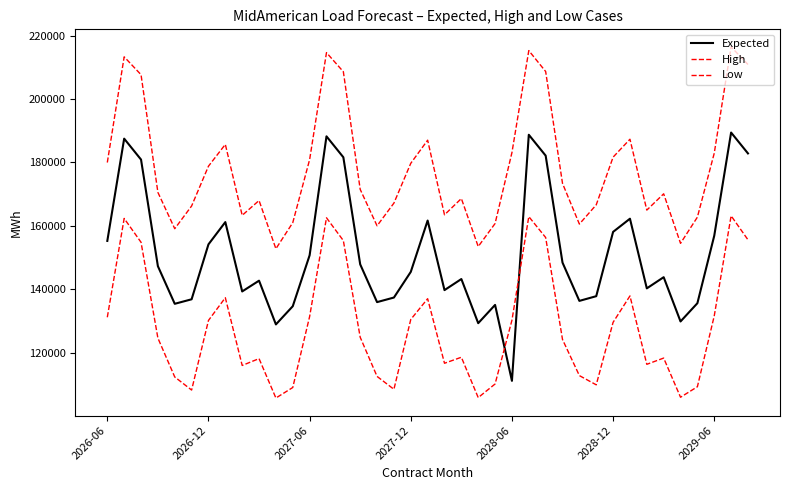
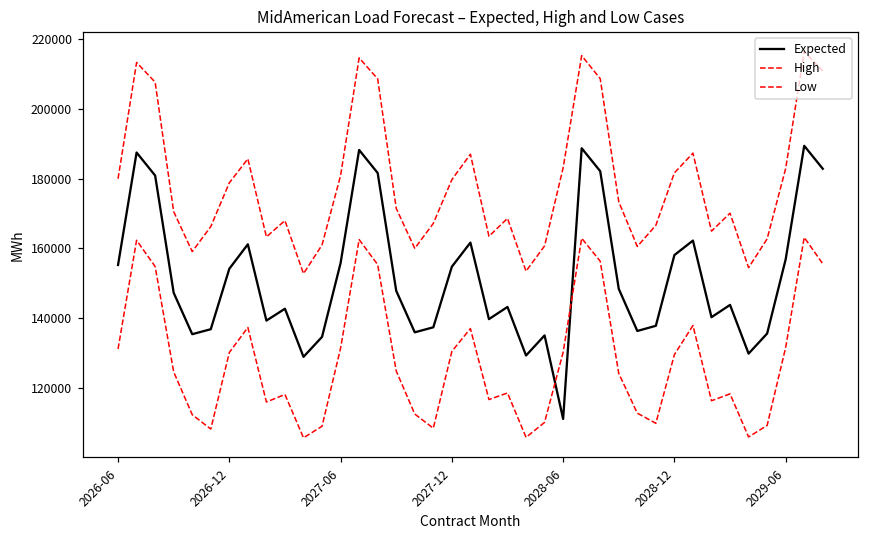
Expected, 2027-06: 151000 -> 156000
Expected, 2027-12: 145000 -> 155000
